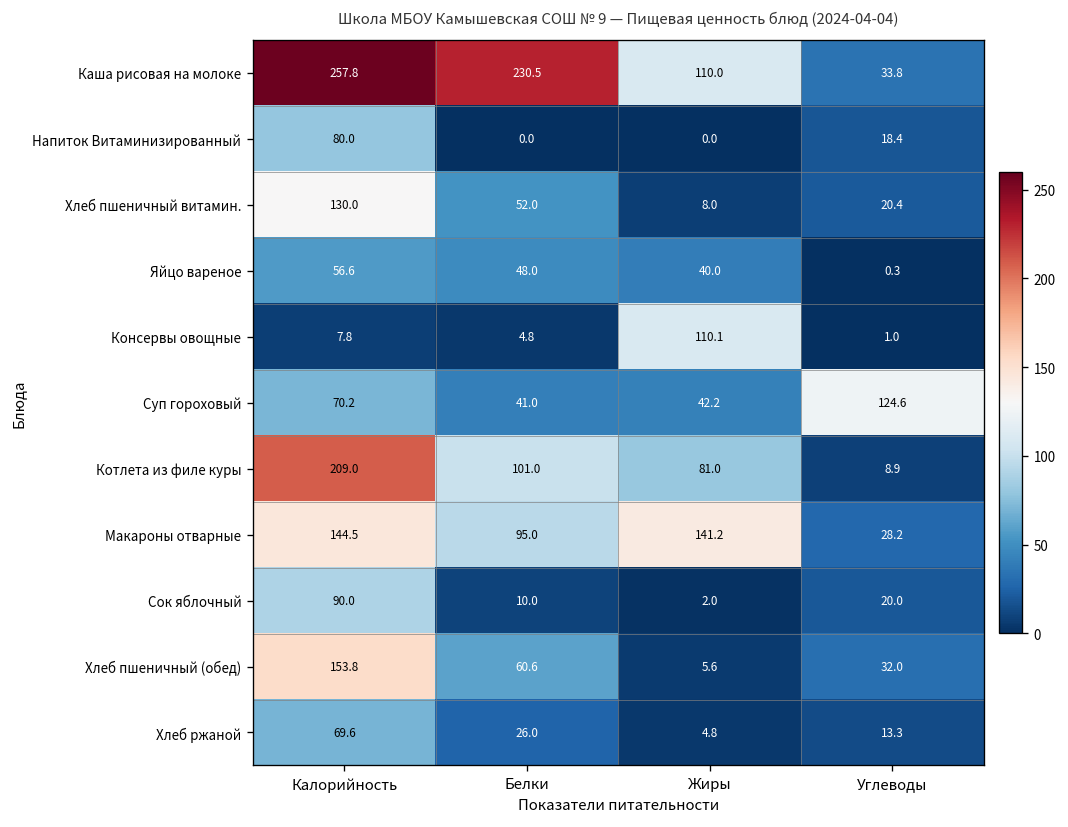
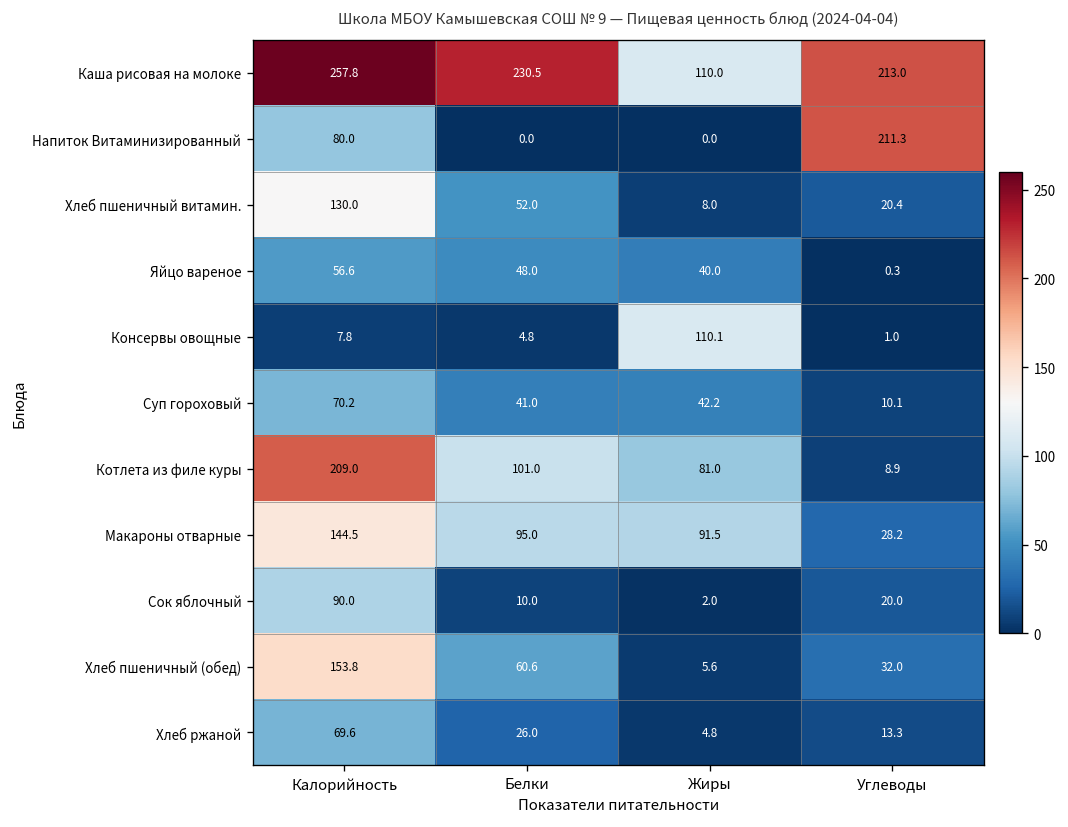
Каша рисовая на молоке, Углеводы: 33.8 -> 213.0
Напиток Витаминизированный, Углеводы: 18.4 -> 211.3
Суп гороховый, Углеводы: 124.6 -> 10.1
Макароны отварные, Жиры: 141.2 -> 91.5
